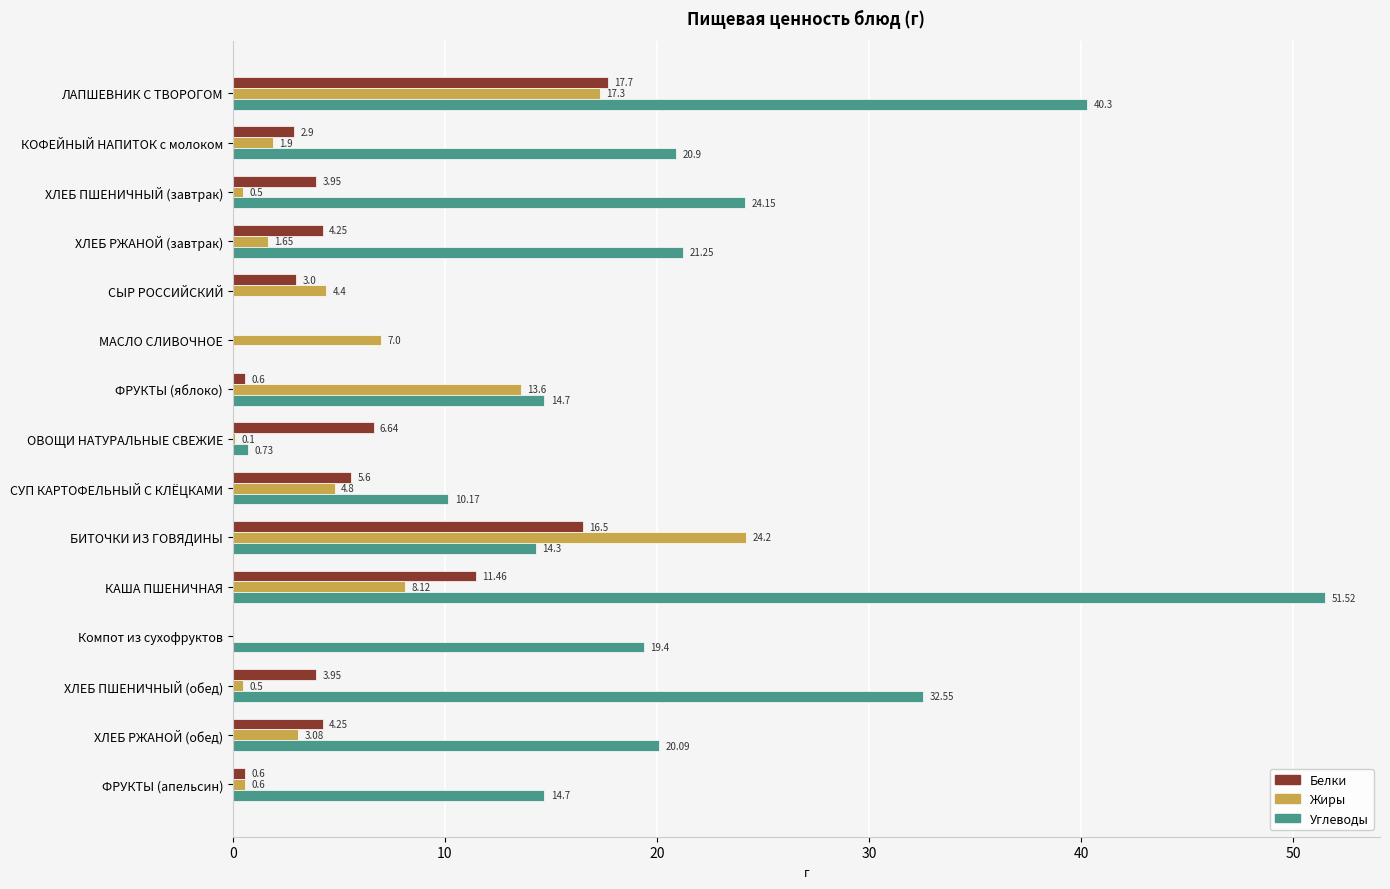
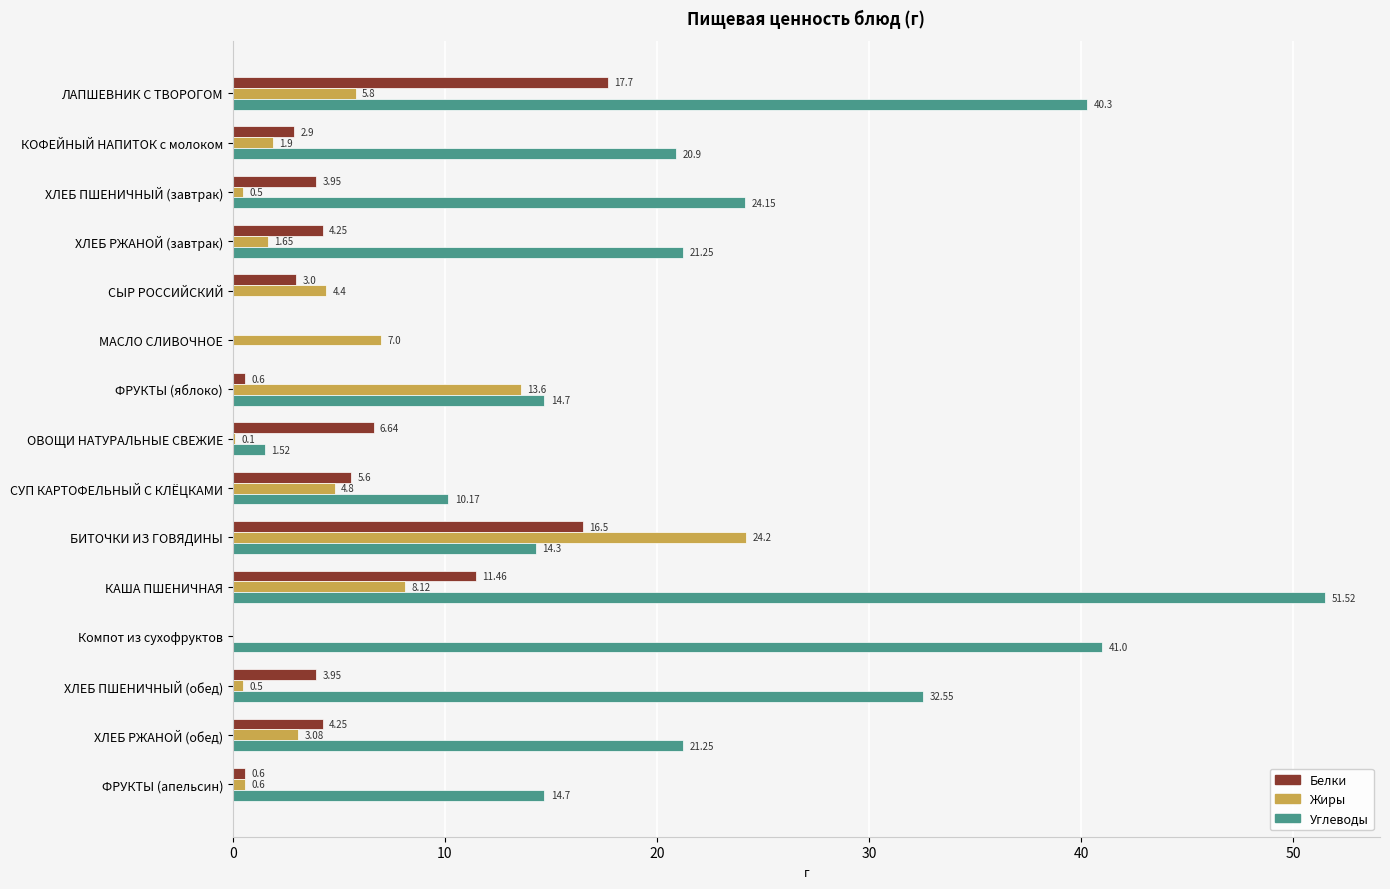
Жиры, ЛАПШЕВНИК С ТВОРОГОМ: 17.3 -> 5.8
Углеводы, ОВОЩИ НАТУРАЛЬНЫЕ СВЕЖИЕ: 0.73 -> 1.52
Углеводы, Компот из сухофруктов: 19.4 -> 41.0
Углеводы, ХЛЕБ РЖАНОЙ (обед): 20.09 -> 21.25
